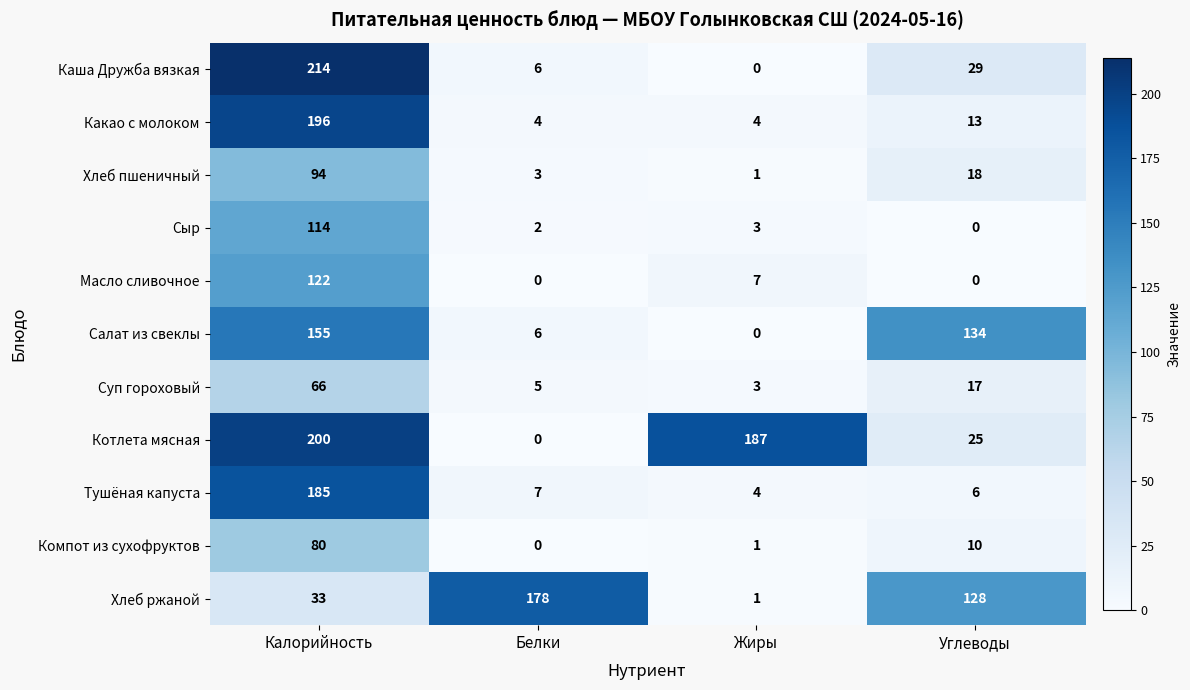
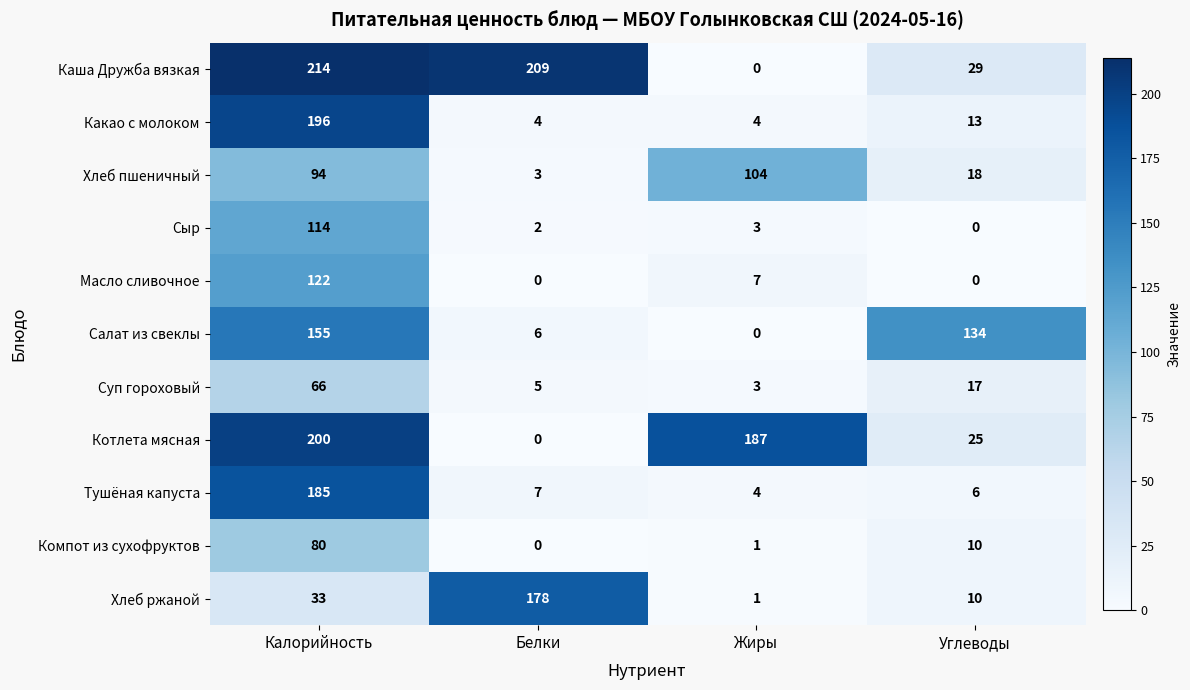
Каша Дружба вязкая, Белки: 6 -> 209
Хлеб пшеничный, Жиры: 1 -> 104
Хлеб ржаной, Углеводы: 128 -> 10
